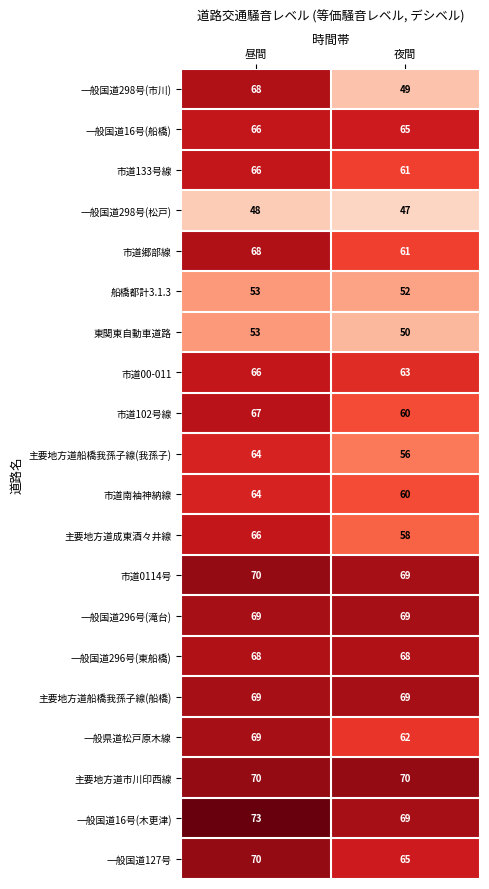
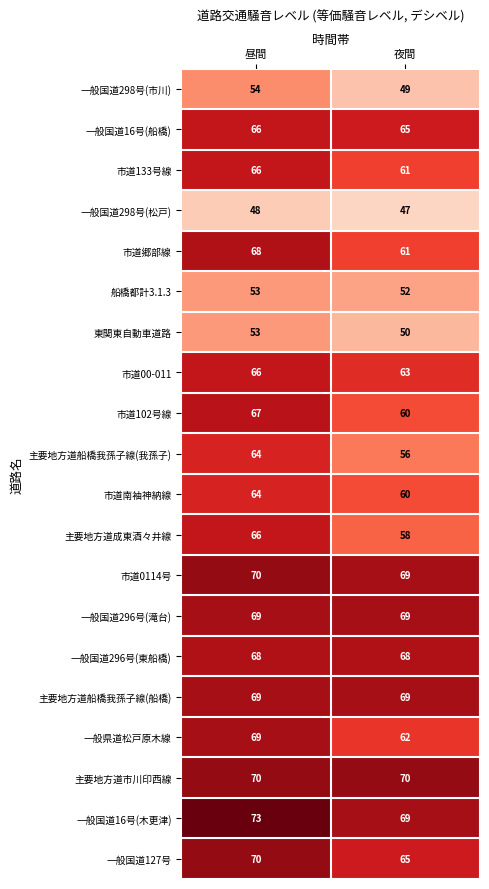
一般国道298号(市川), 昼間: 68 -> 54
